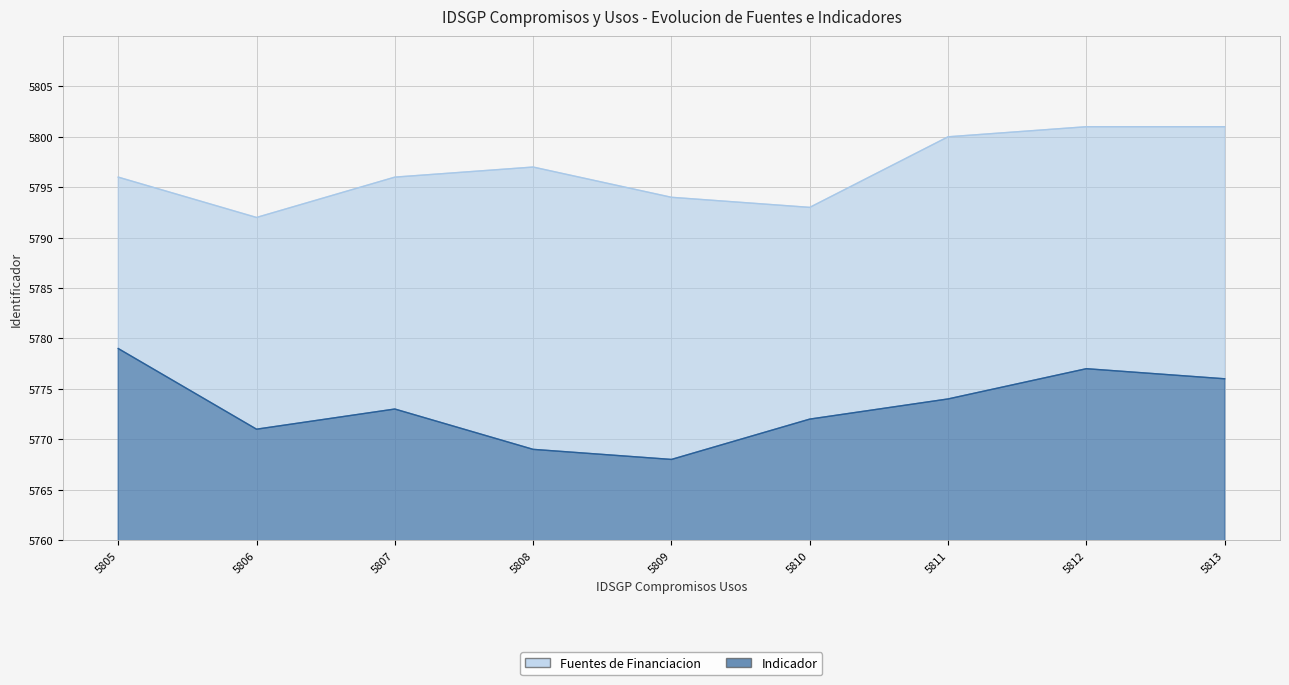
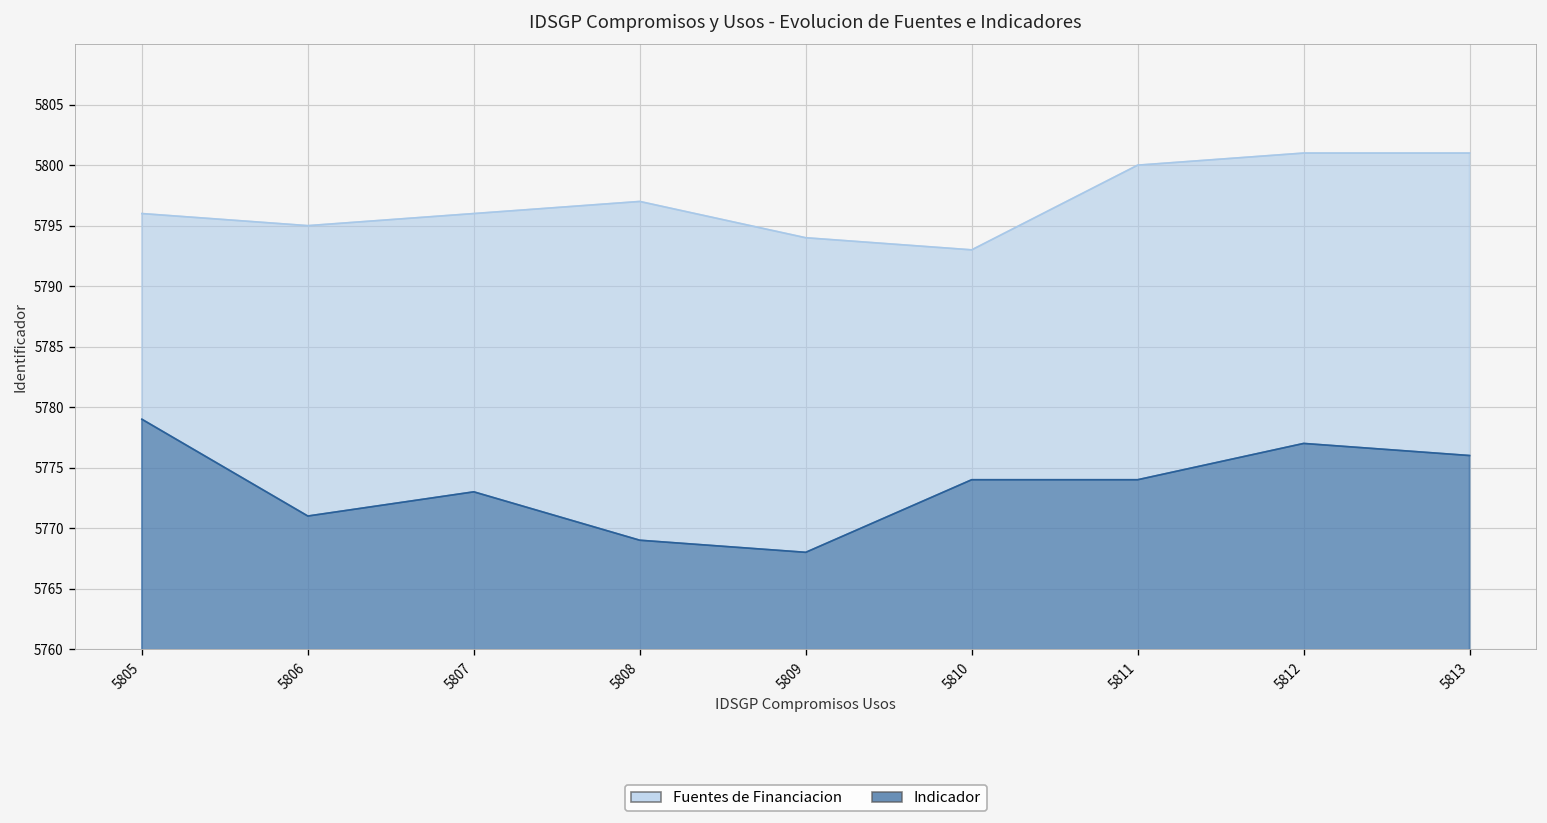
Fuentes de Financiacion, 5806: 5792 -> 5795
Indicador, 5810: 5772 -> 5774
